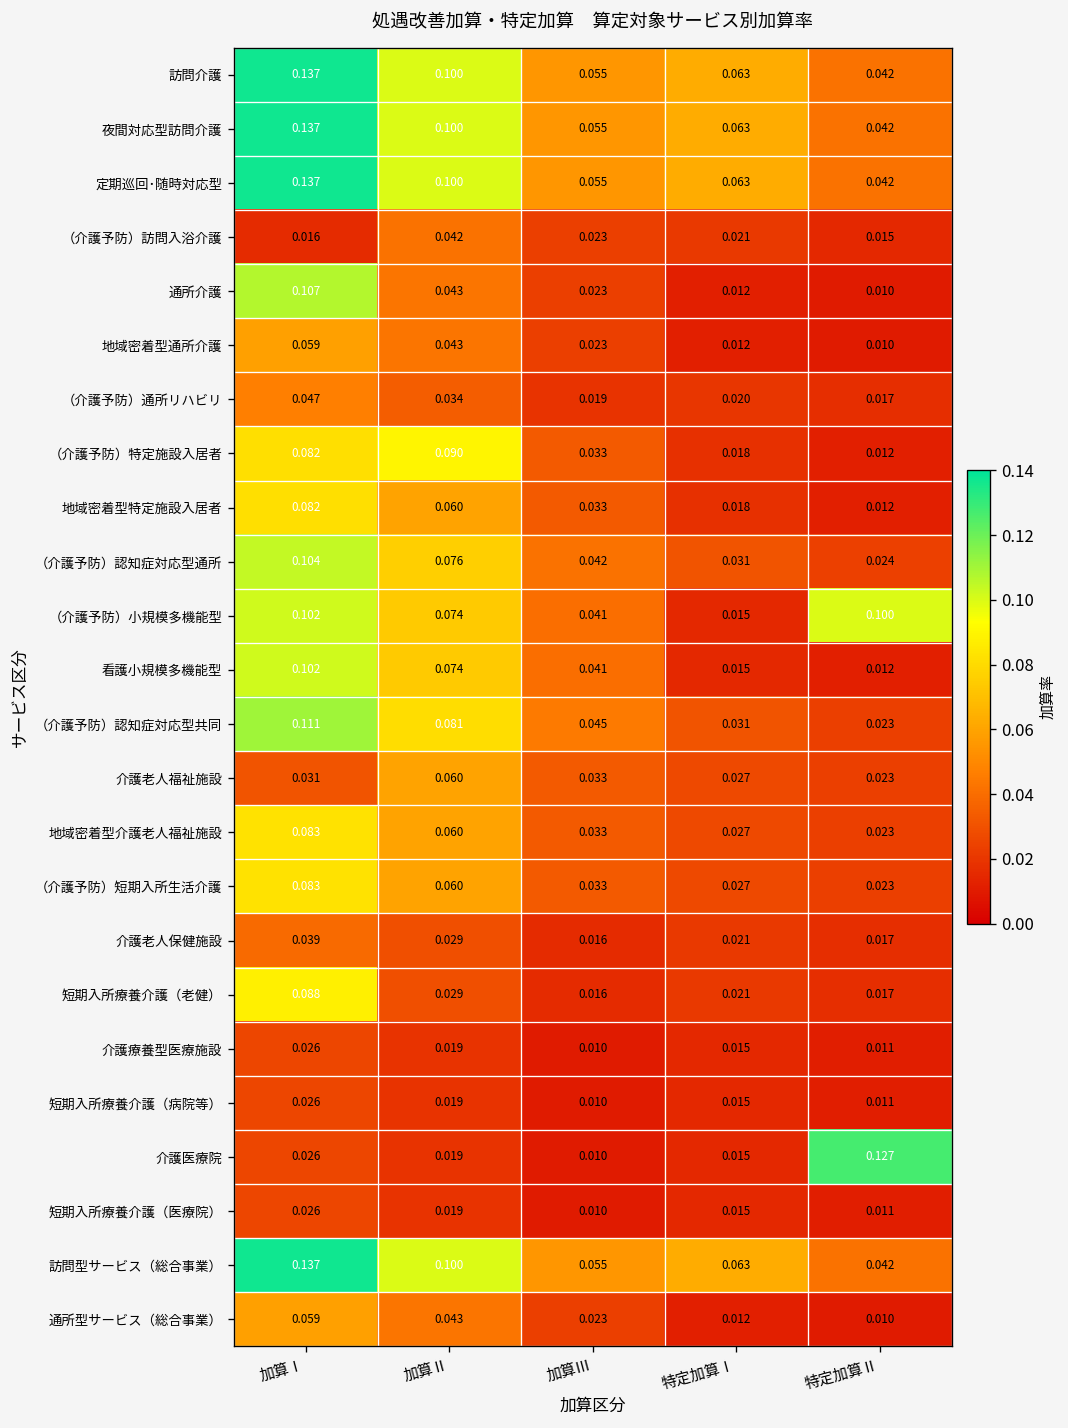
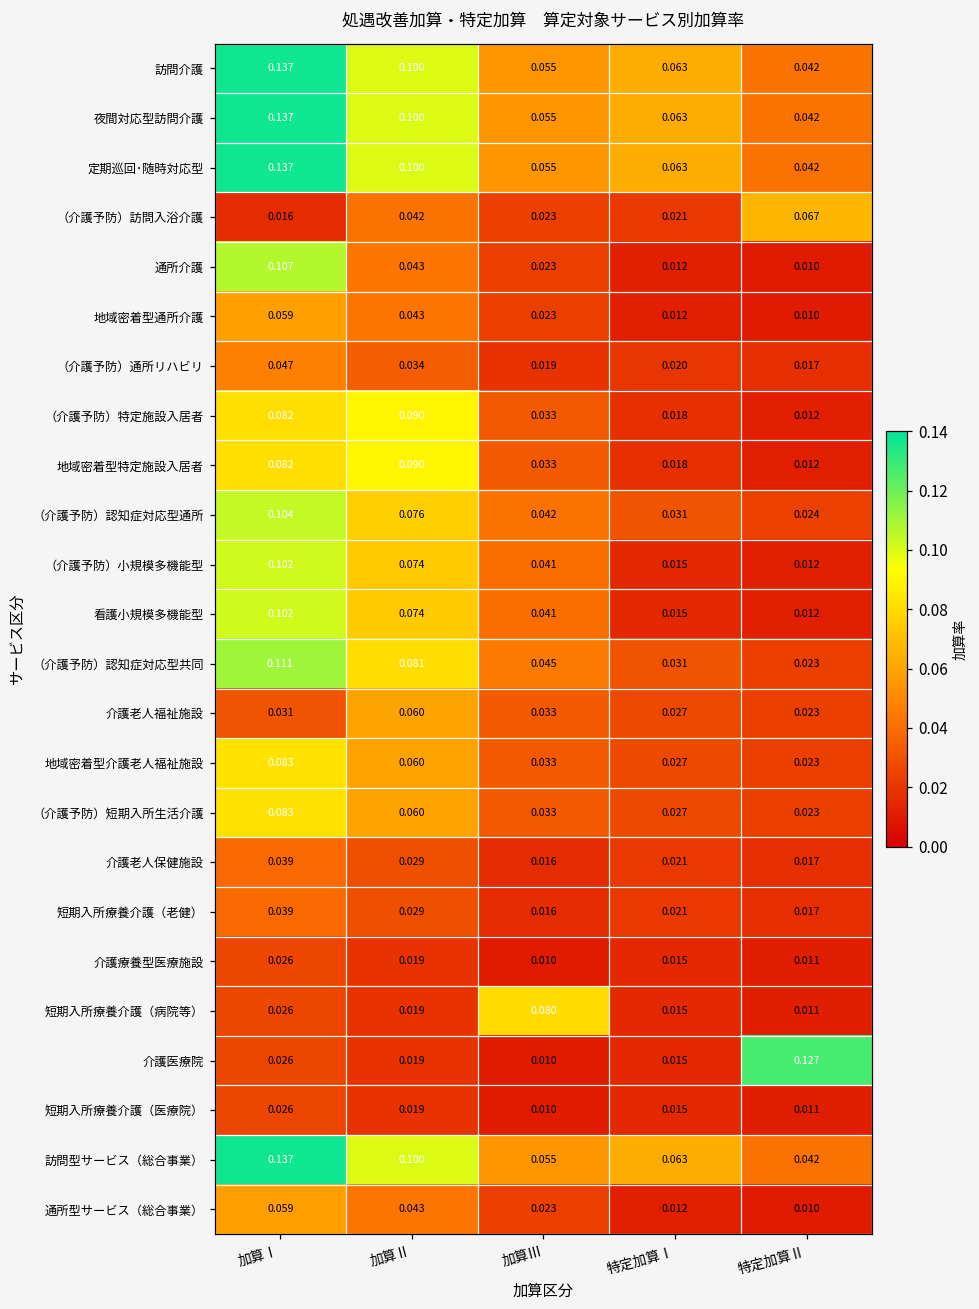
（介護予防）訪問入浴介護, 特定加算Ⅱ: 0.015 -> 0.067
地域密着型特定施設入居者, 加算Ⅱ: 0.060 -> 0.090
（介護予防）小規模多機能型, 特定加算Ⅱ: 0.100 -> 0.012
短期入所療養介護（老健）, 加算Ⅰ: 0.088 -> 0.039
短期入所療養介護（病院等）, 加算Ⅲ: 0.010 -> 0.080
